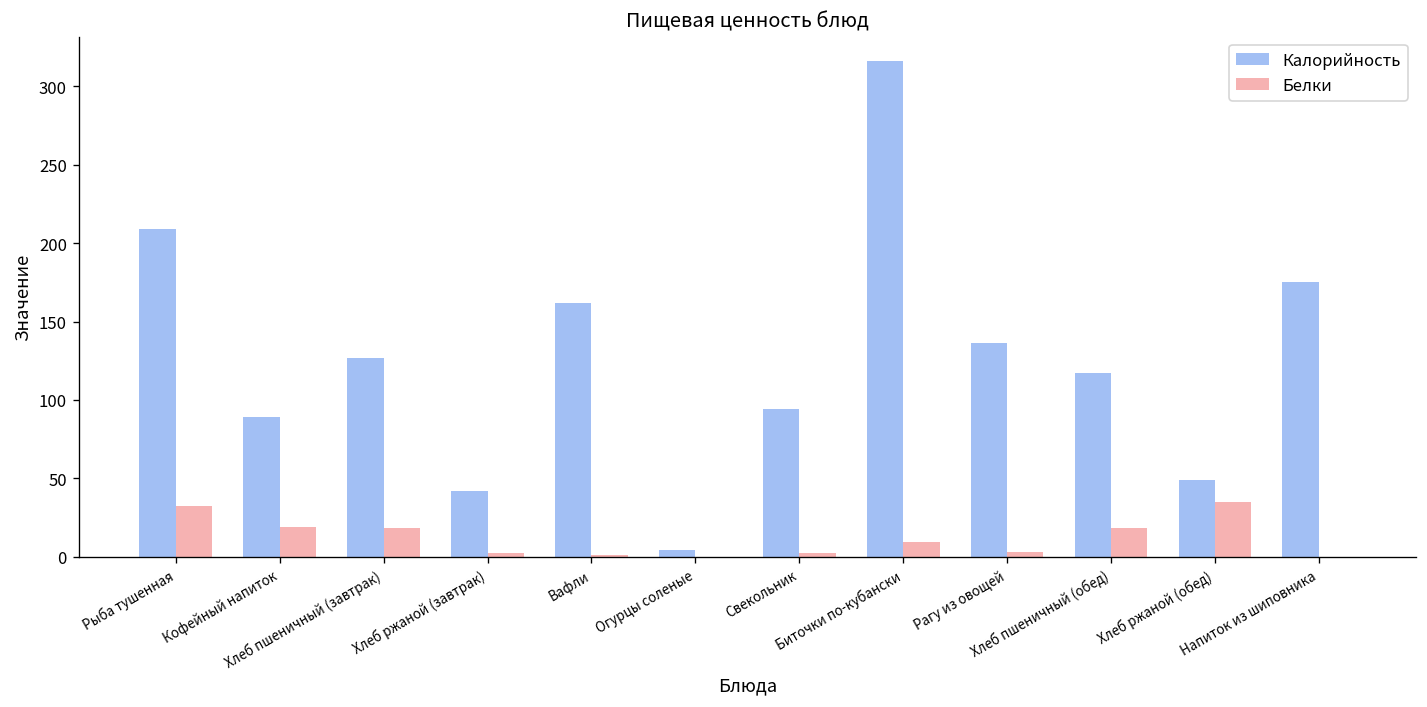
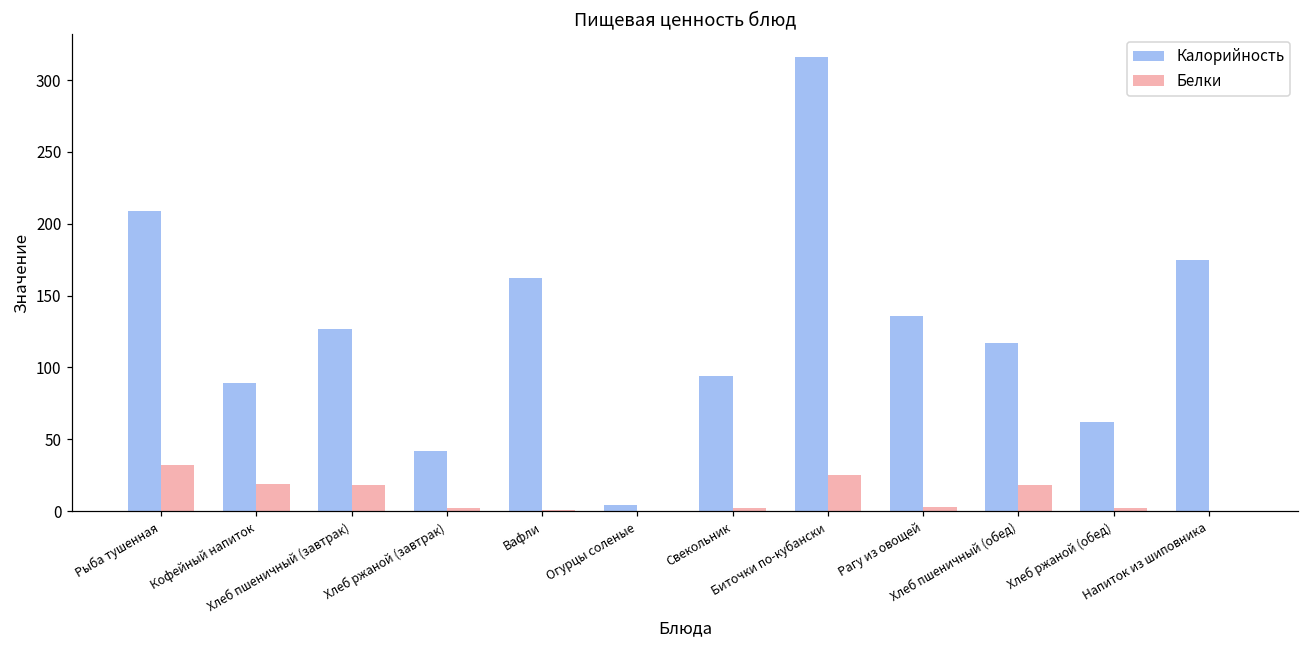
Белки, Биточки по-кубански: 9 -> 25
Калорийность, Хлеб ржаной (обед): 49 -> 62
Белки, Хлеб ржаной (обед): 35 -> 2
